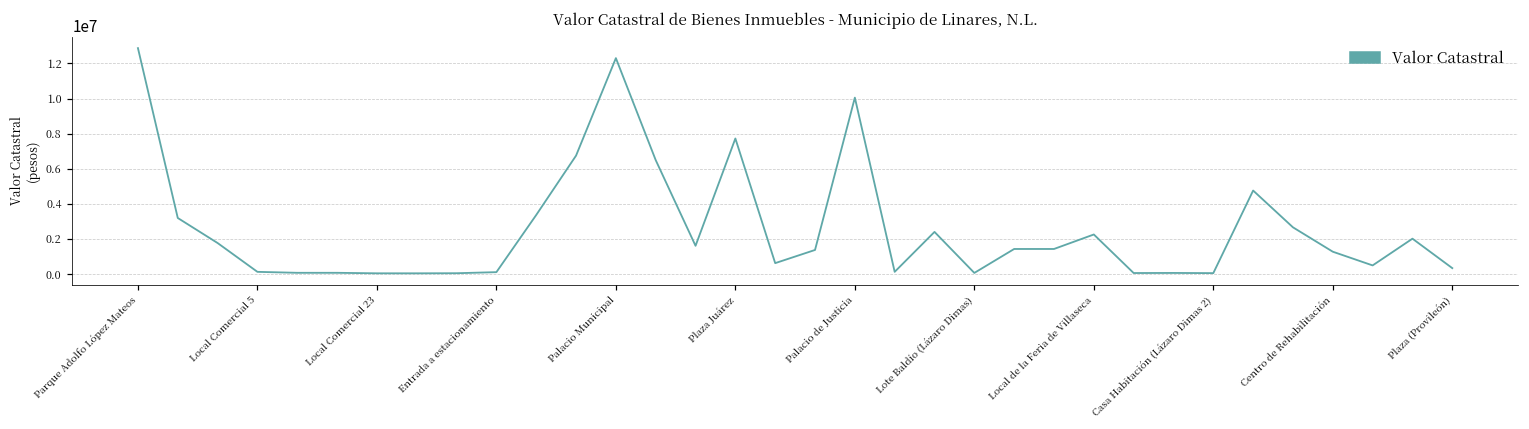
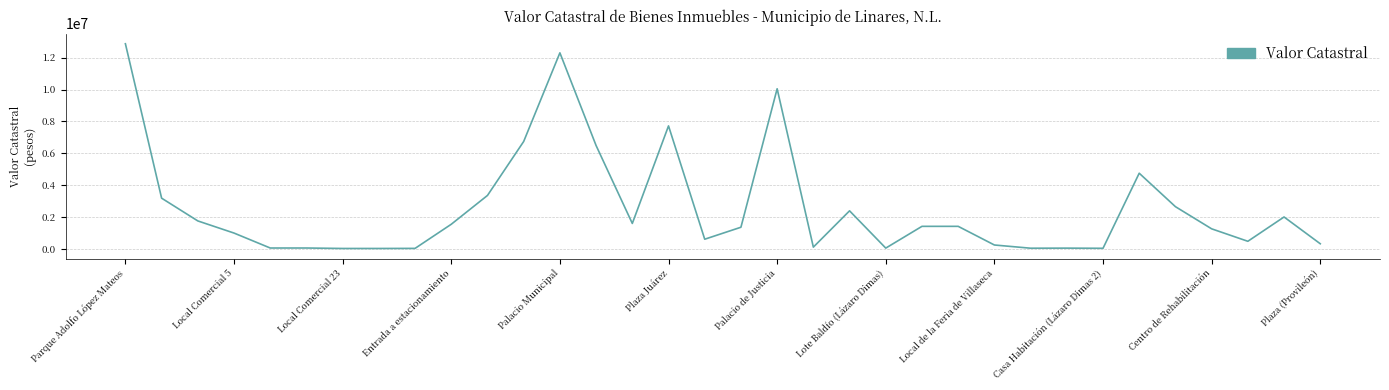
Local Comercial 5: 100000 -> 1000000
Entrada a estacionamiento: 100000 -> 1600000
Local de la Feria de Villaseca: 2300000 -> 300000
